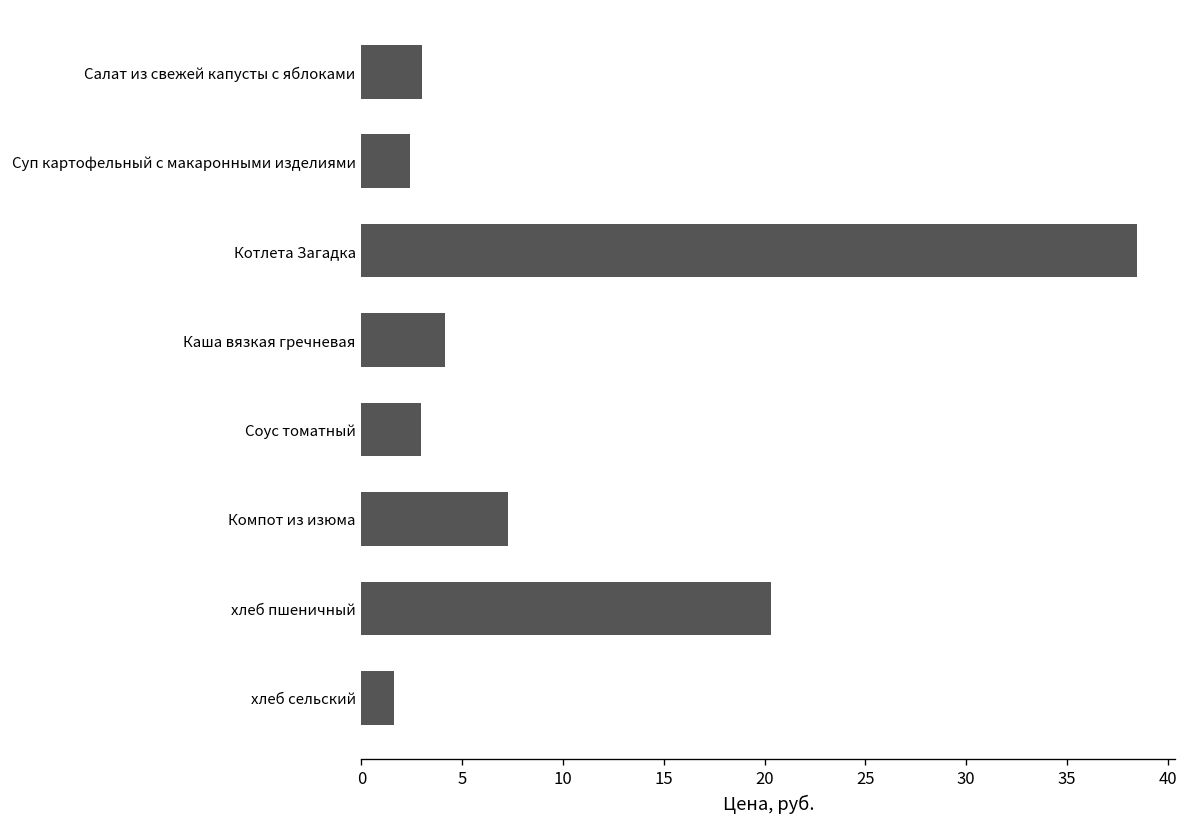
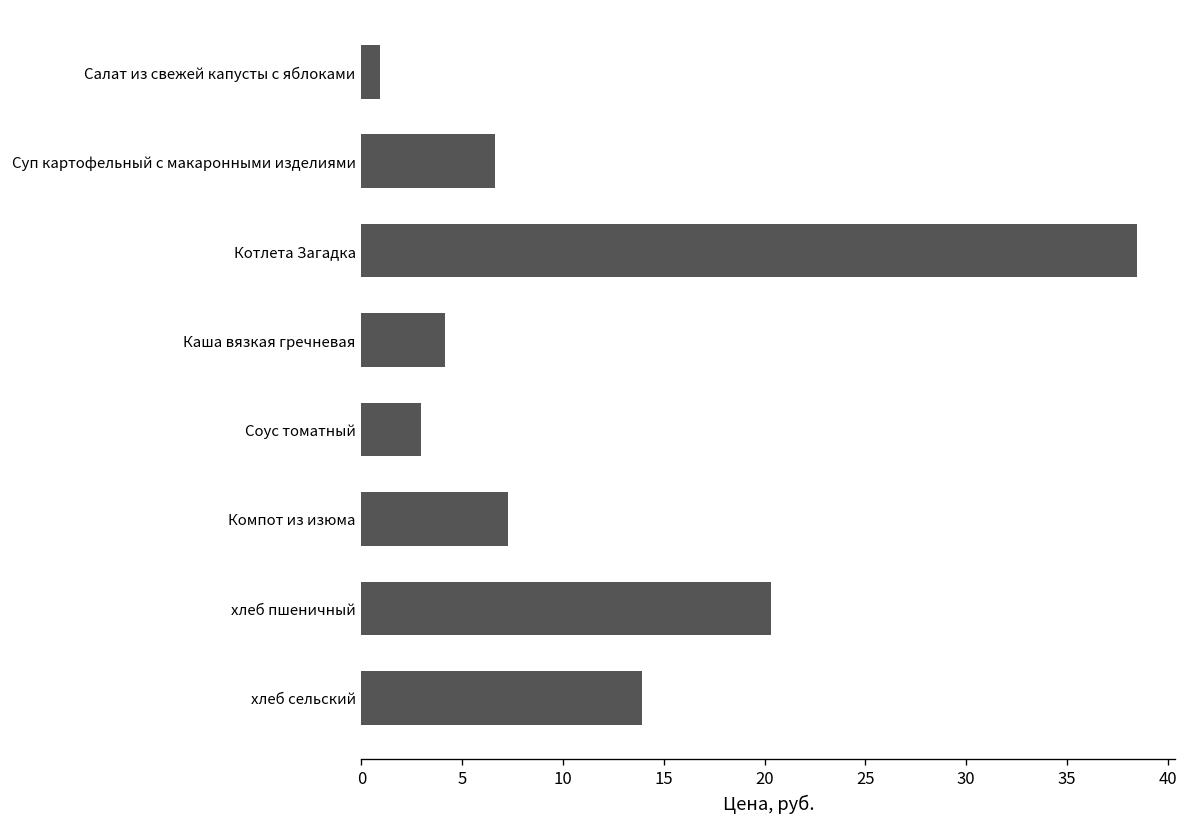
Салат из свежей капусты с яблоками: 3.0 -> 0.9
Суп картофельный с макаронными изделиями: 2.4 -> 6.6
хлеб сельский: 1.6 -> 13.9
